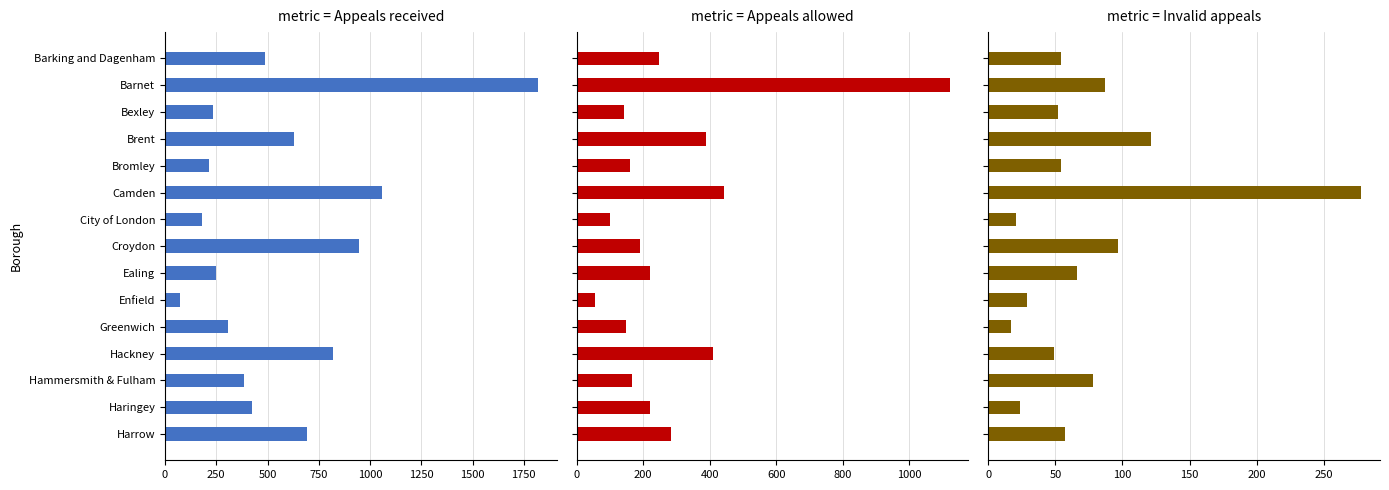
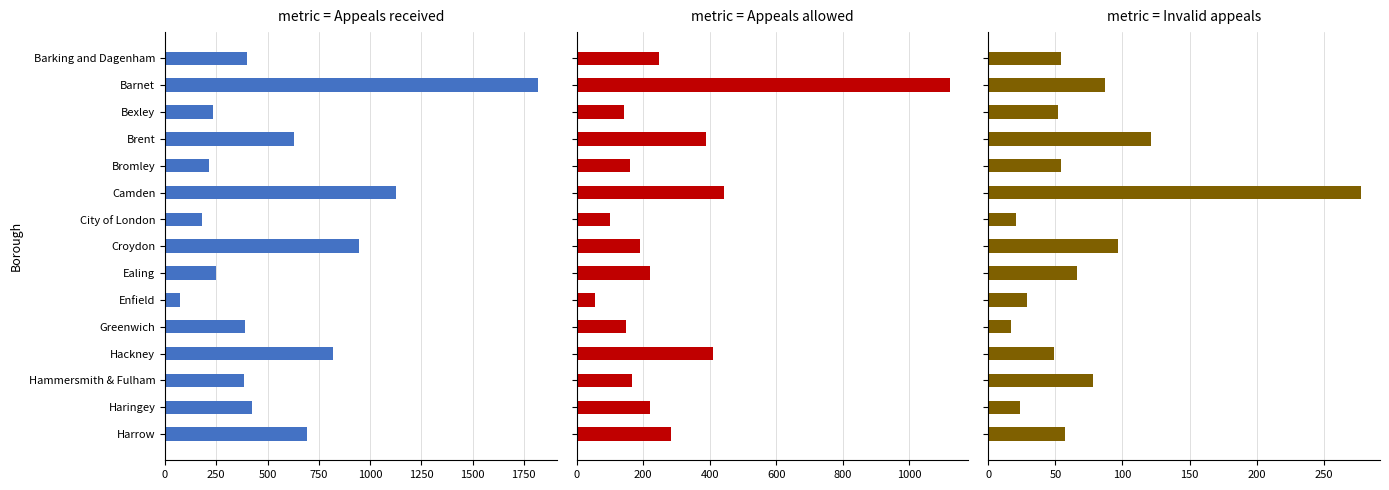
metric = Appeals received, Barking and Dagenham: 490 -> 400
metric = Appeals received, Camden: 1060 -> 1130
metric = Appeals received, Greenwich: 310 -> 390
